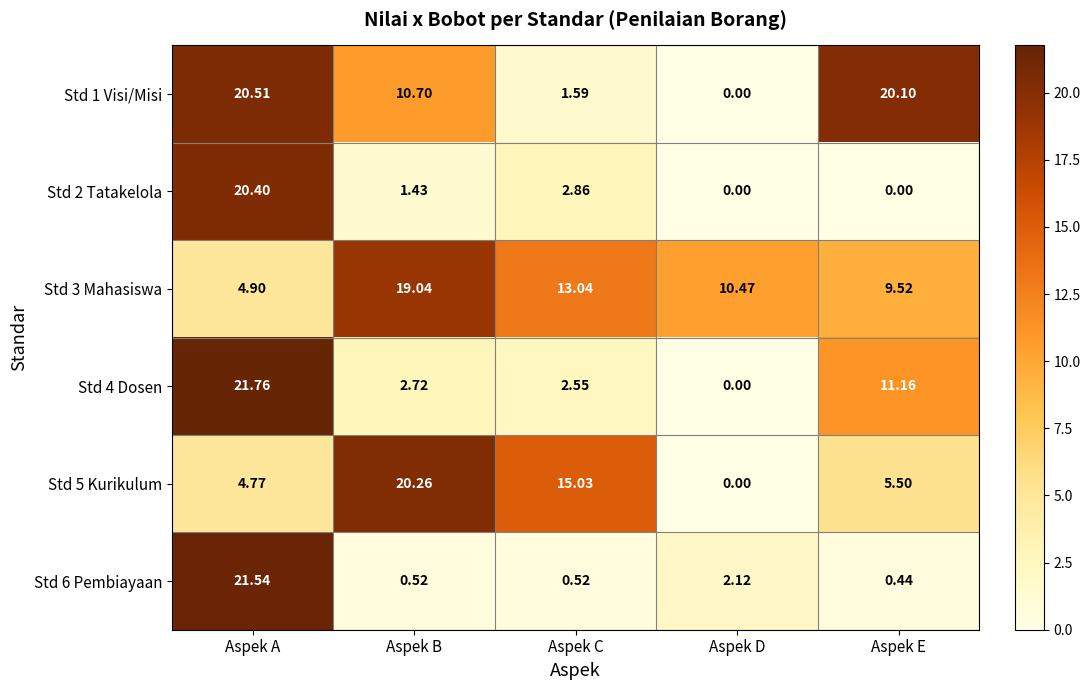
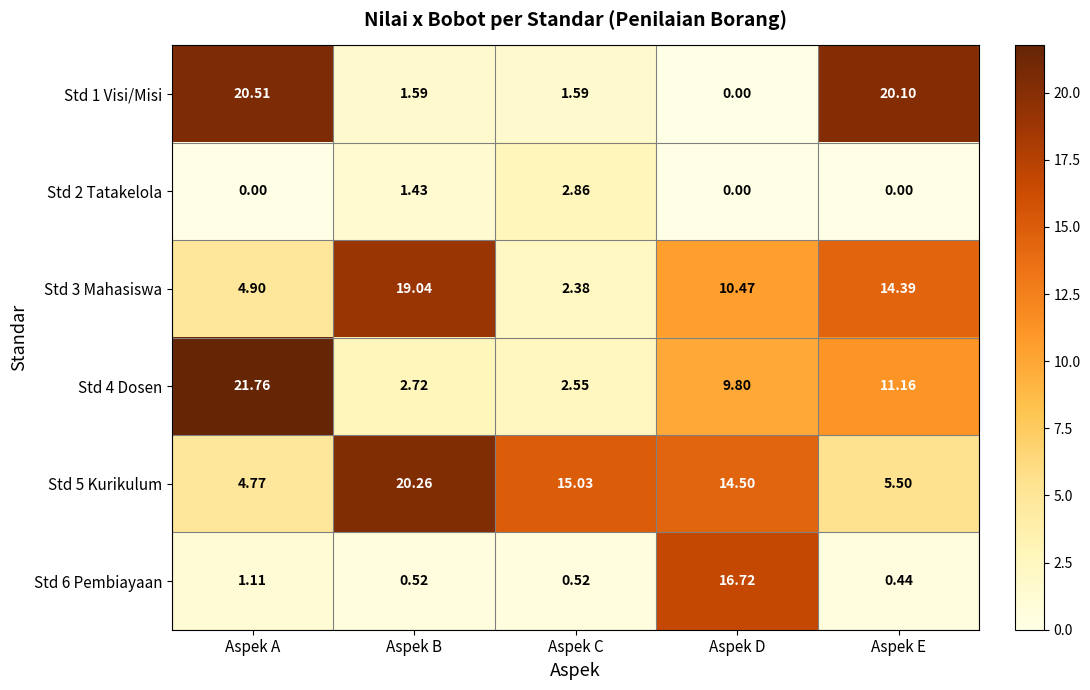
Std 1 Visi/Misi, Aspek B: 10.70 -> 1.59
Std 2 Tatakelola, Aspek A: 20.40 -> 0.00
Std 3 Mahasiswa, Aspek C: 13.04 -> 2.38
Std 3 Mahasiswa, Aspek E: 9.52 -> 14.39
Std 4 Dosen, Aspek D: 0.00 -> 9.80
Std 5 Kurikulum, Aspek D: 0.00 -> 14.50
Std 6 Pembiayaan, Aspek A: 21.54 -> 1.11
Std 6 Pembiayaan, Aspek D: 2.12 -> 16.72
